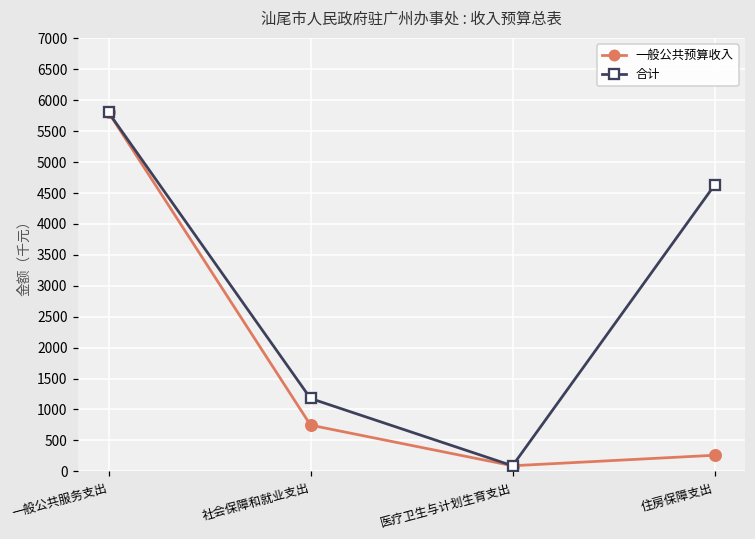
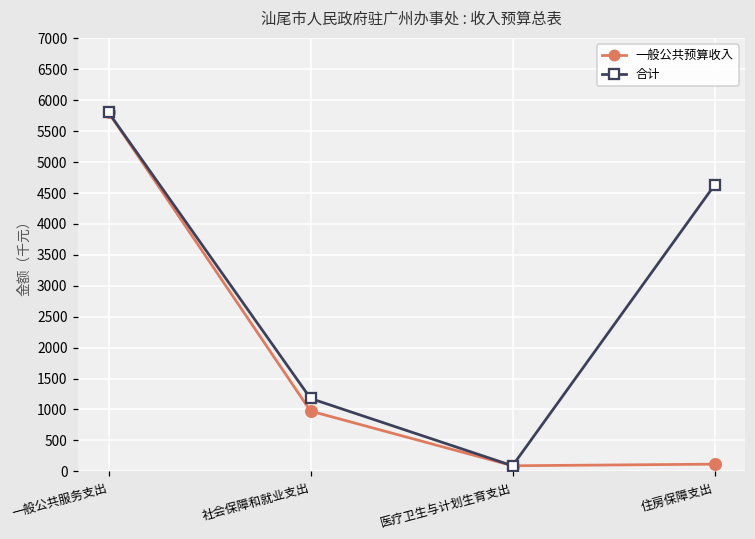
一般公共预算收入, 社会保障和就业支出: 700 -> 1000
一般公共预算收入, 住房保障支出: 300 -> 100
